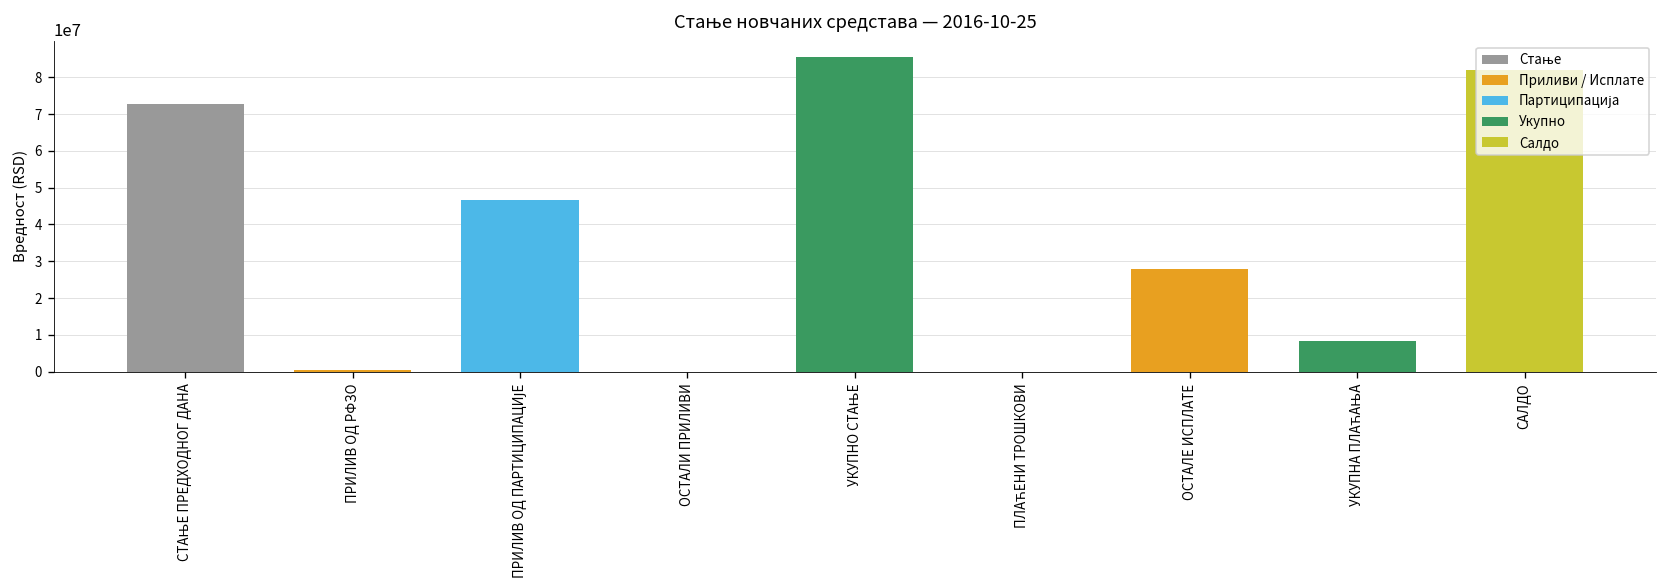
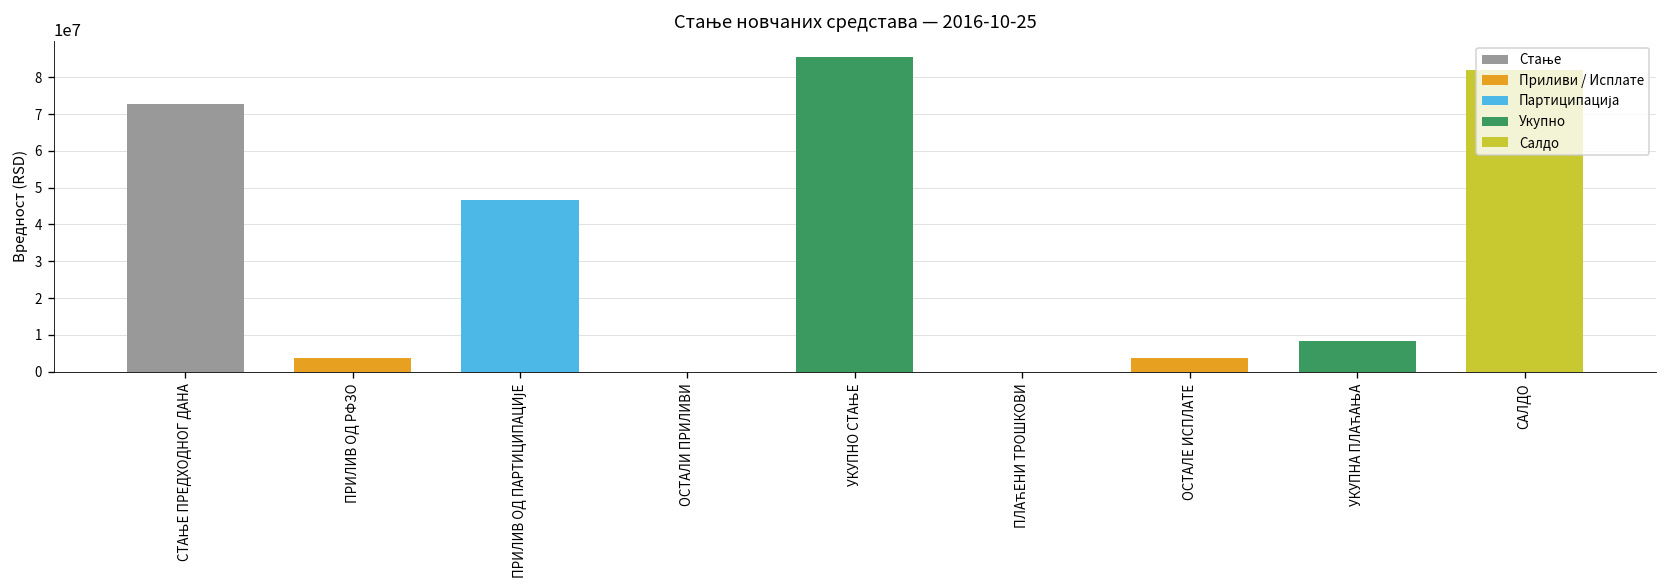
ПРИЛИВ ОД РФЗО: 0 -> 4000000
ОСТАЛЕ ИСПЛАТЕ: 28000000 -> 4000000
